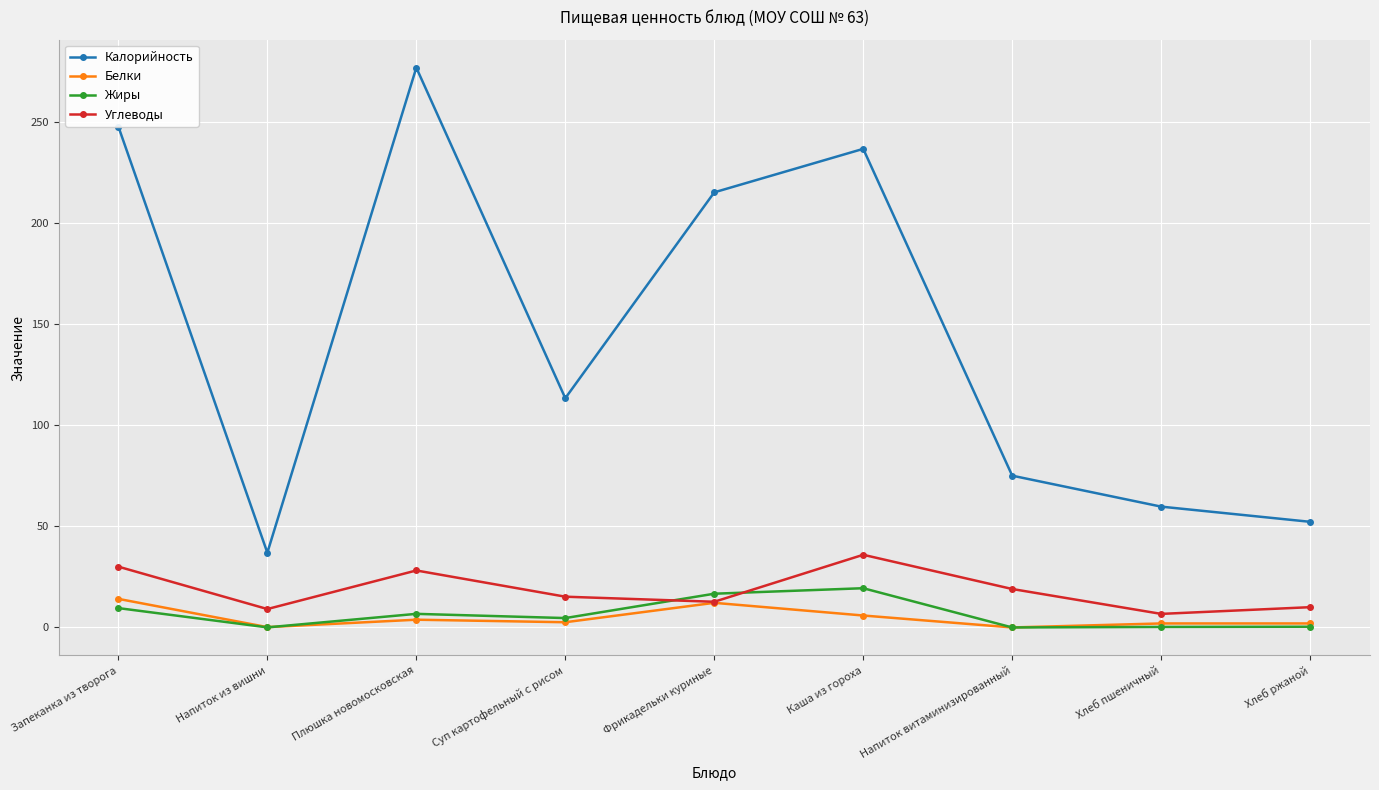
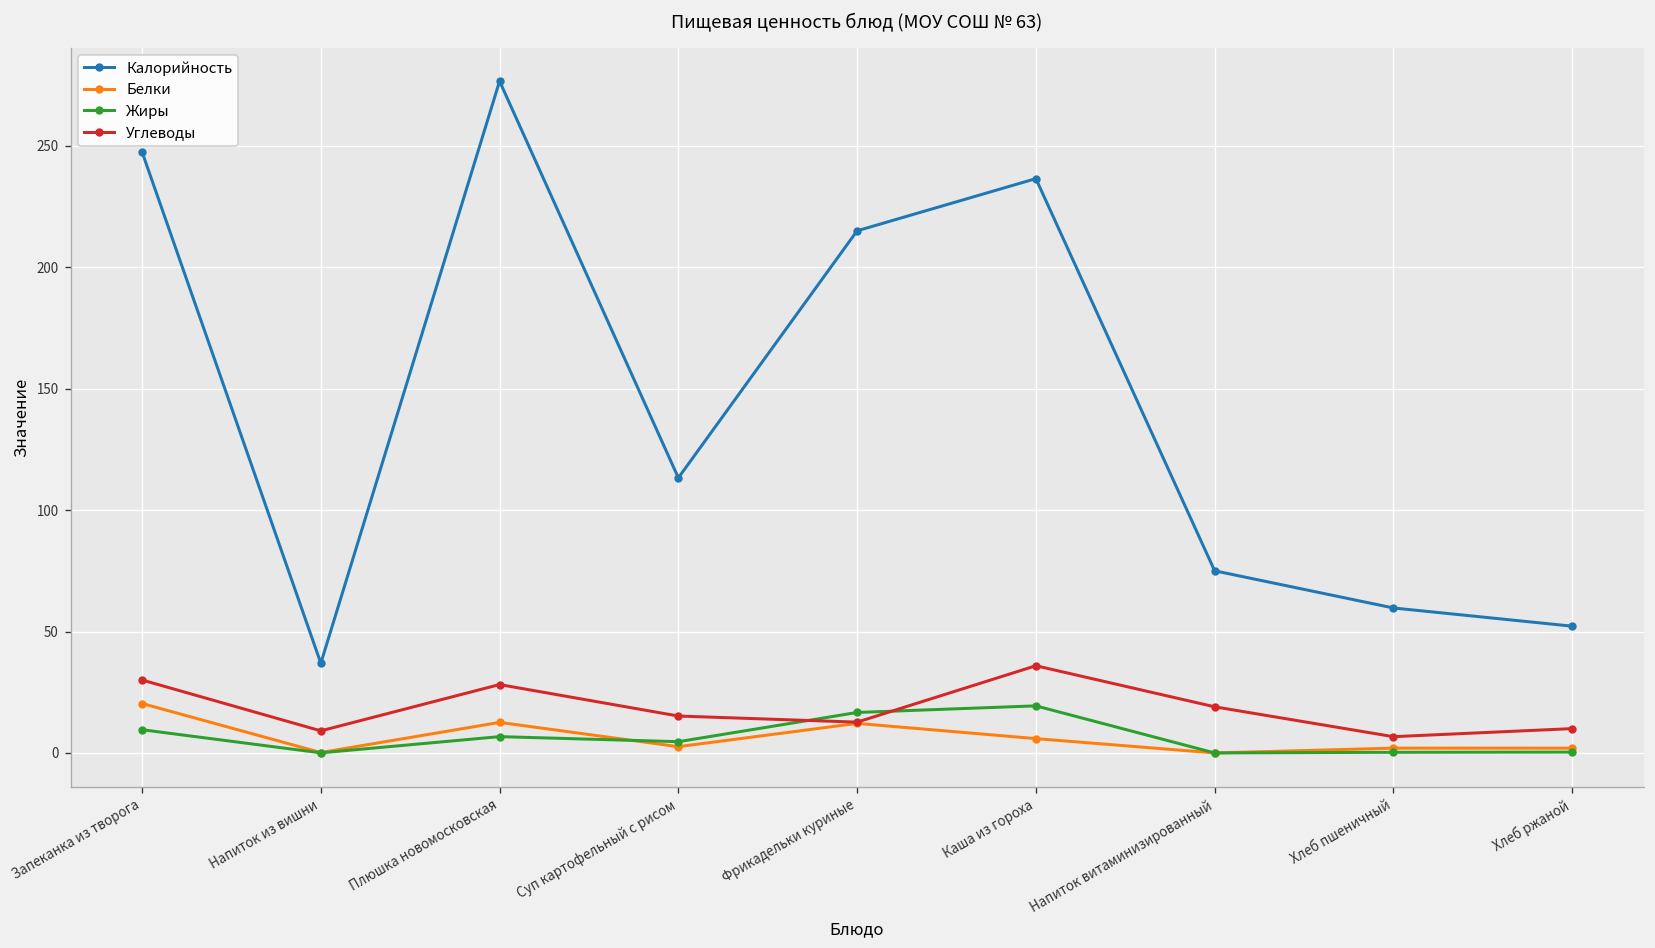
Белки, Запеканка из творога: 14 -> 20
Белки, Плюшка новомосковская: 4 -> 13
